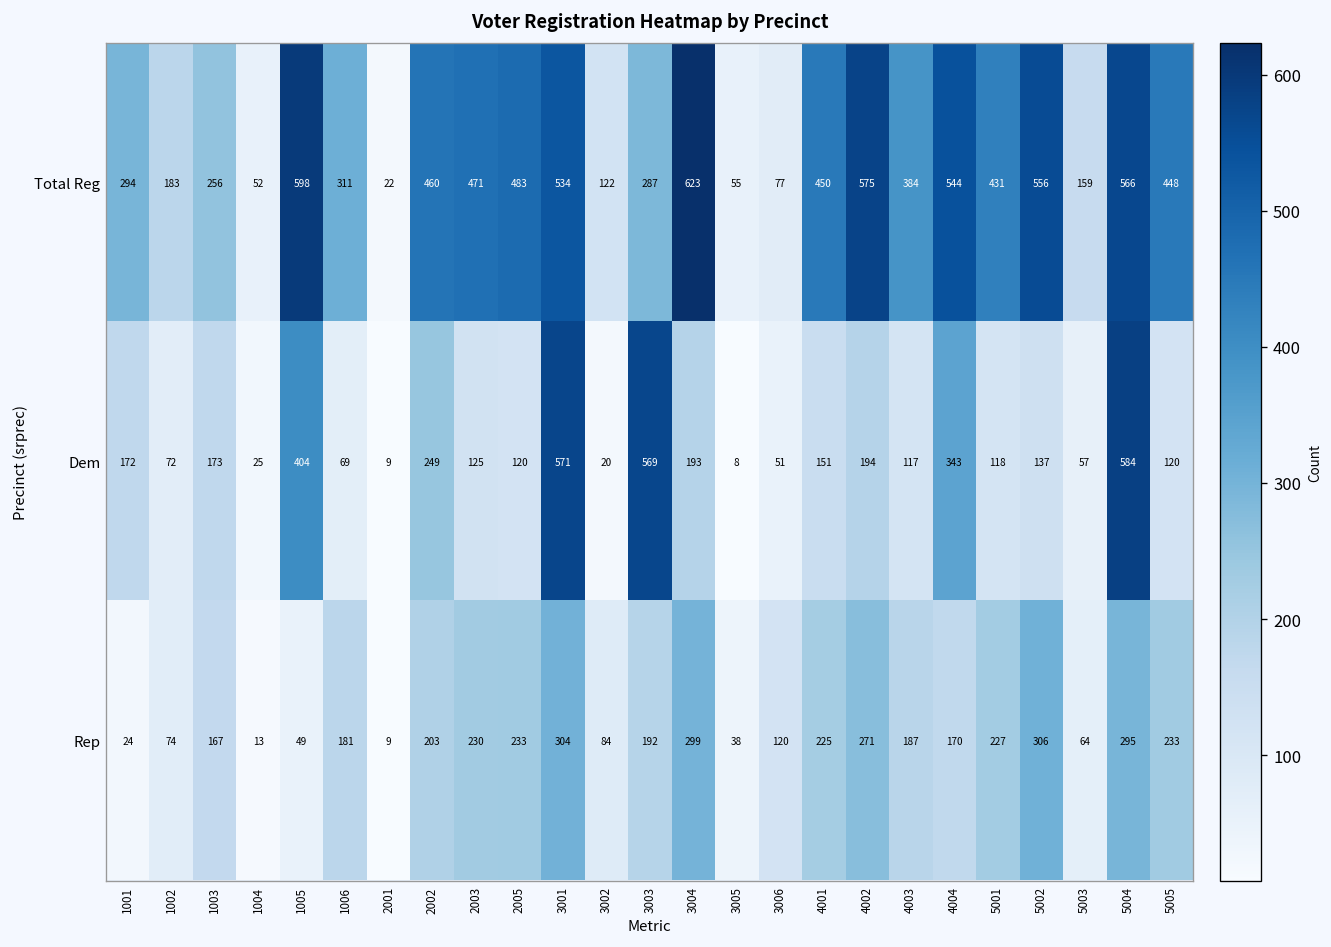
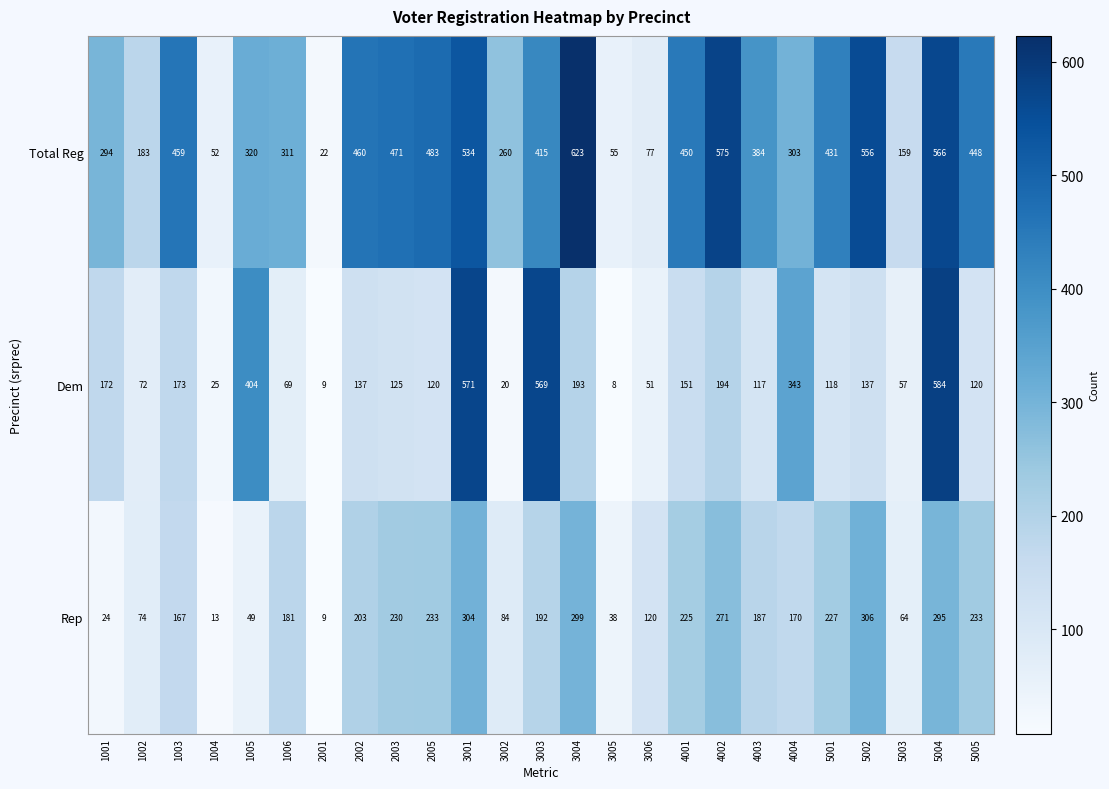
Total Reg, 1003: 256 -> 459
Total Reg, 1005: 598 -> 320
Total Reg, 3002: 122 -> 260
Total Reg, 3003: 287 -> 415
Total Reg, 4004: 544 -> 303
Dem, 2002: 249 -> 137
